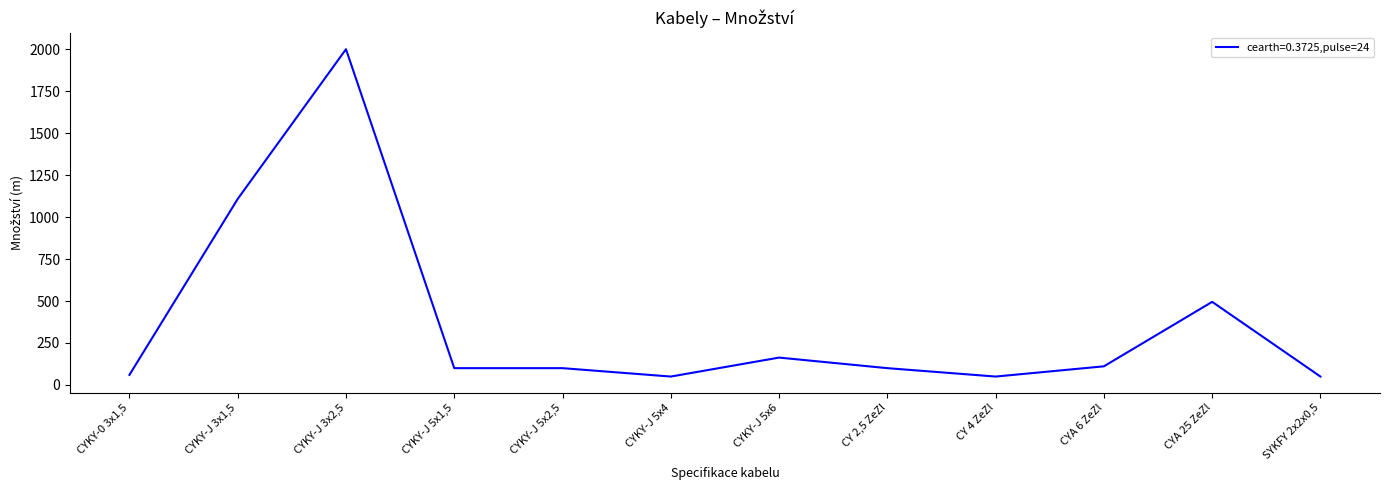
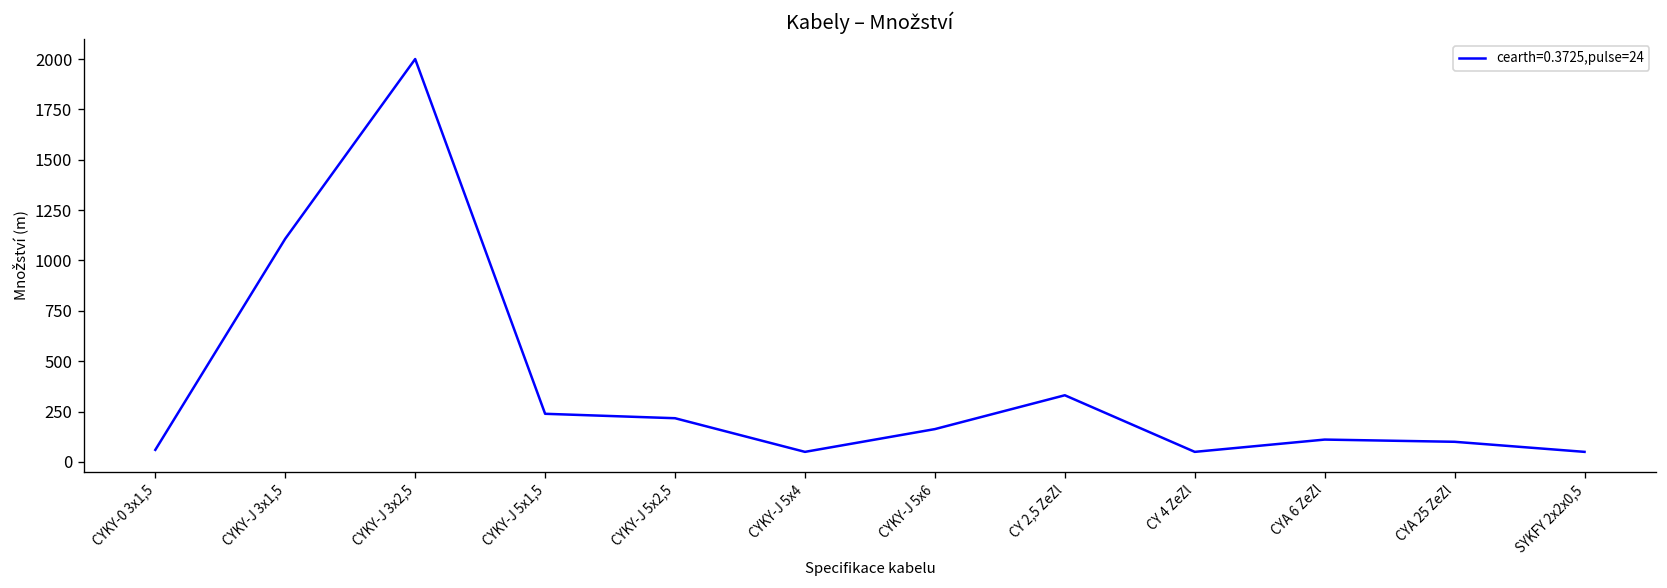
CYKY-J 5x1,5: 100 -> 240
CYKY-J 5x2,5: 100 -> 220
CY 2,5 ZeZl: 100 -> 330
CYA 25 ZeZl: 500 -> 100
